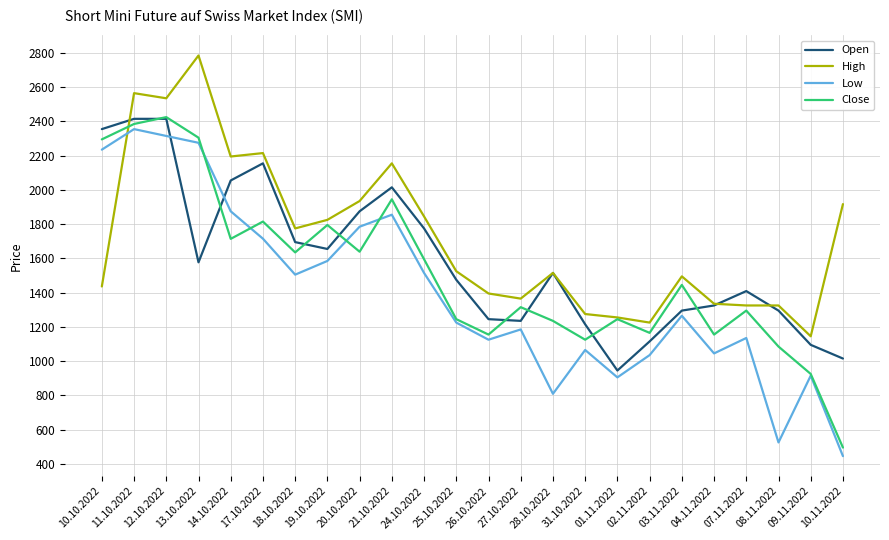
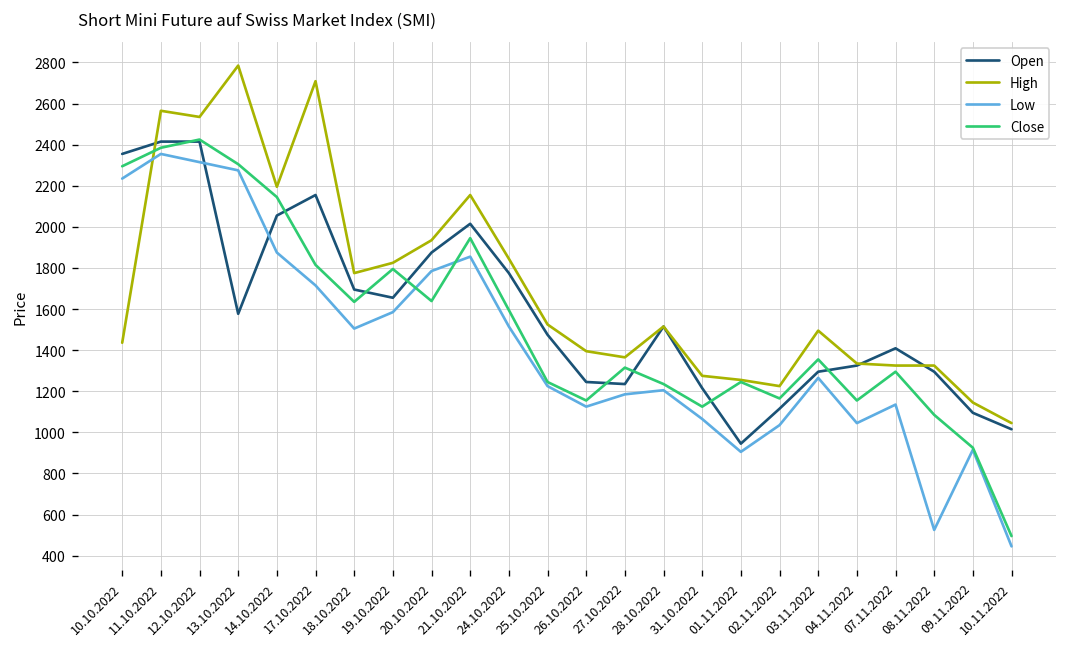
Close, 14.10.2022: 1710 -> 2150
High, 17.10.2022: 2220 -> 2710
Low, 28.10.2022: 810 -> 1210
Close, 03.11.2022: 1450 -> 1360
High, 10.11.2022: 1920 -> 1050
